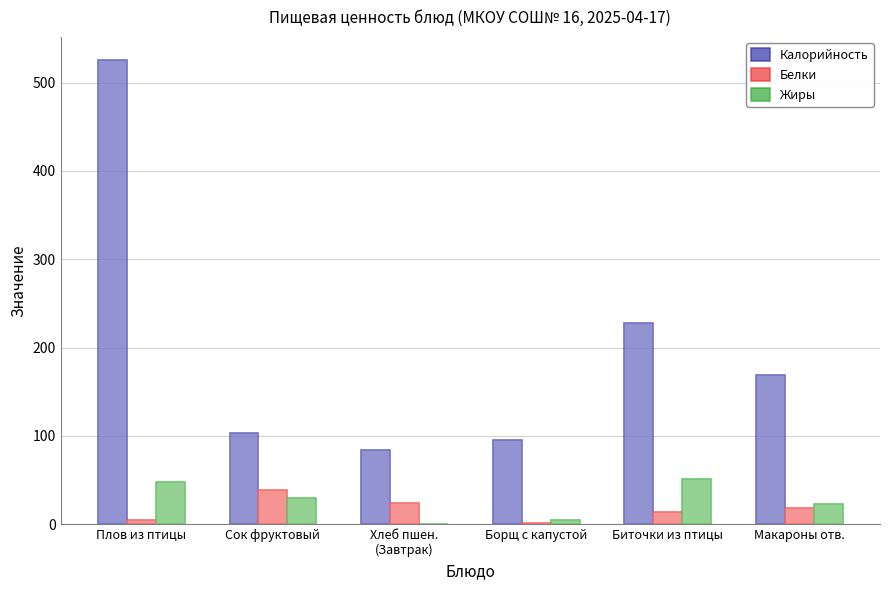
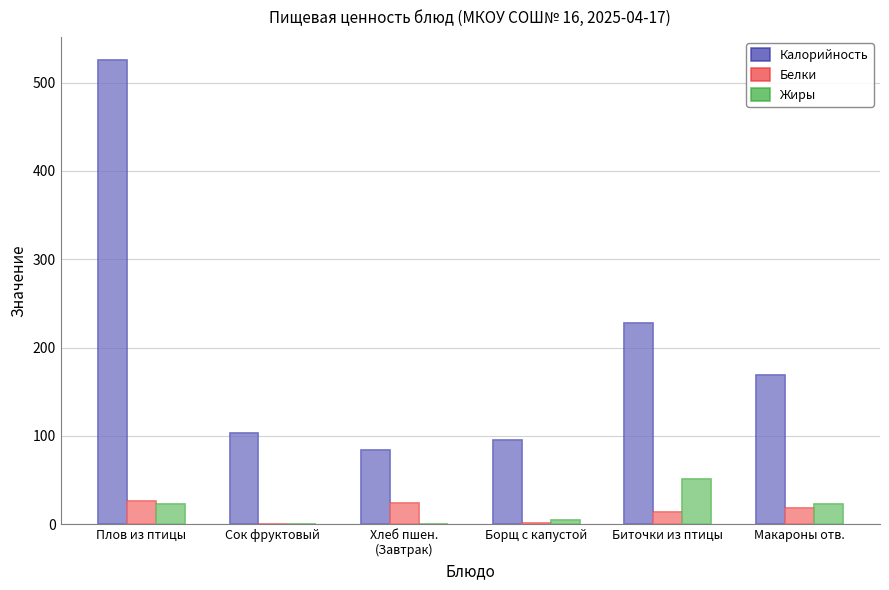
Белки, Плов из птицы: 10 -> 30
Жиры, Плов из птицы: 50 -> 20
Белки, Сок фруктовый: 40 -> 0
Жиры, Сок фруктовый: 30 -> 0
